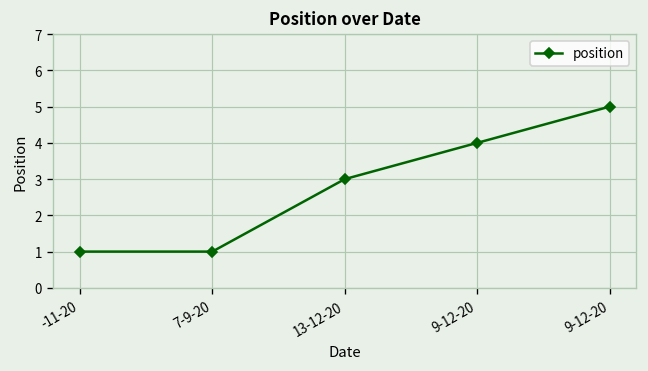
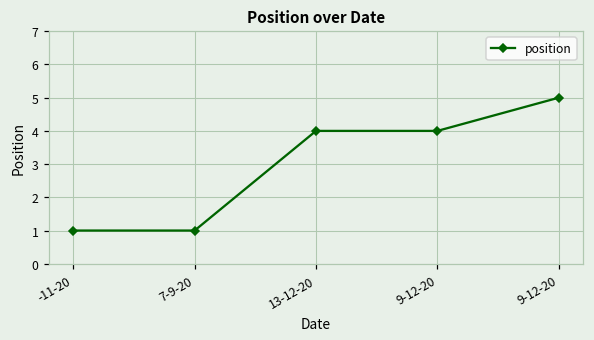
13-12-20: 3 -> 4
